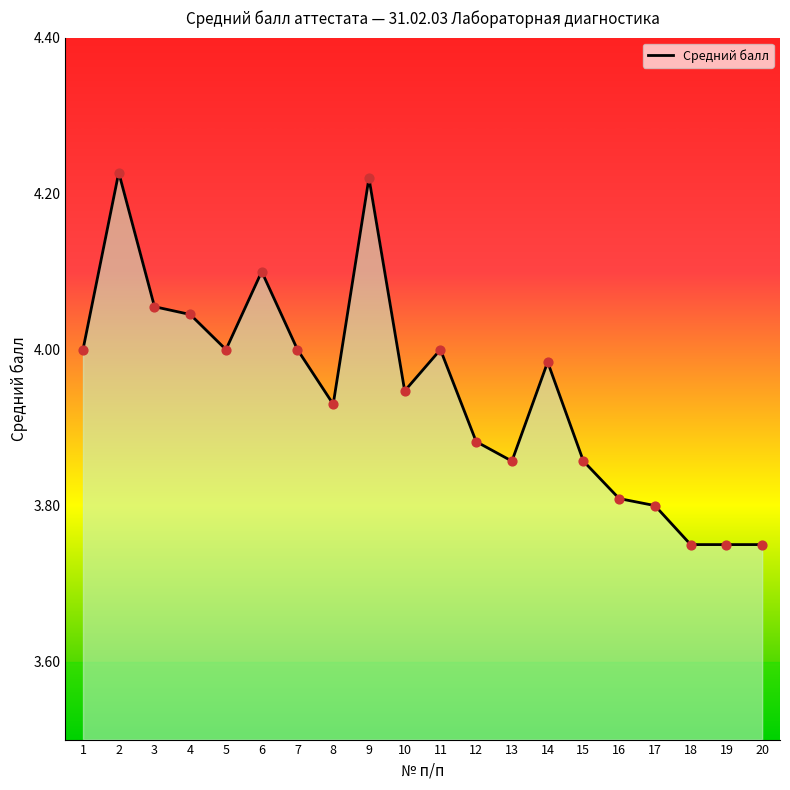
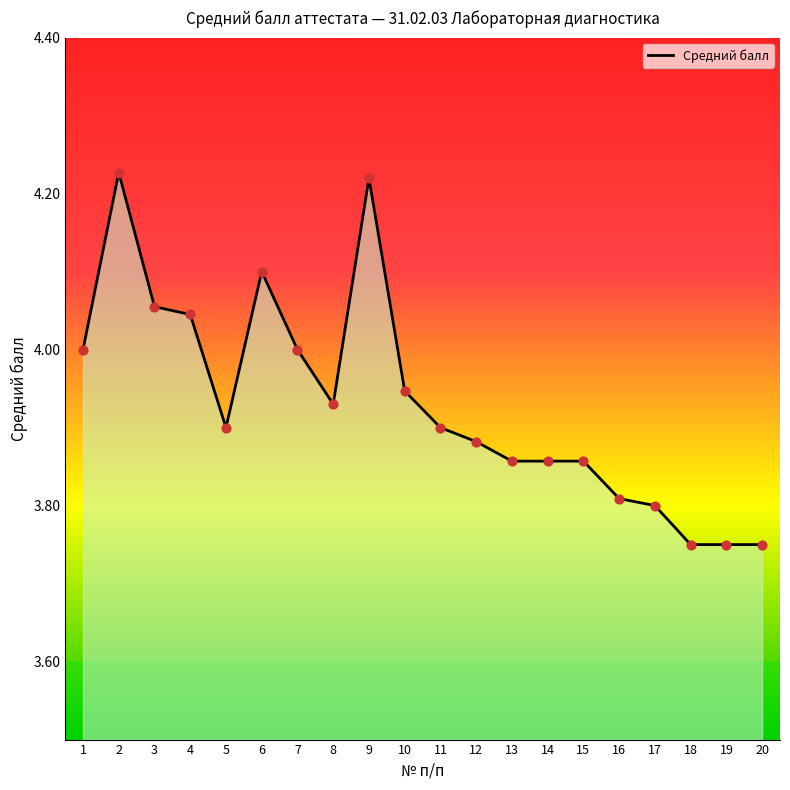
5: 4.0 -> 3.9
11: 4.0 -> 3.9
14: 3.98 -> 3.86
